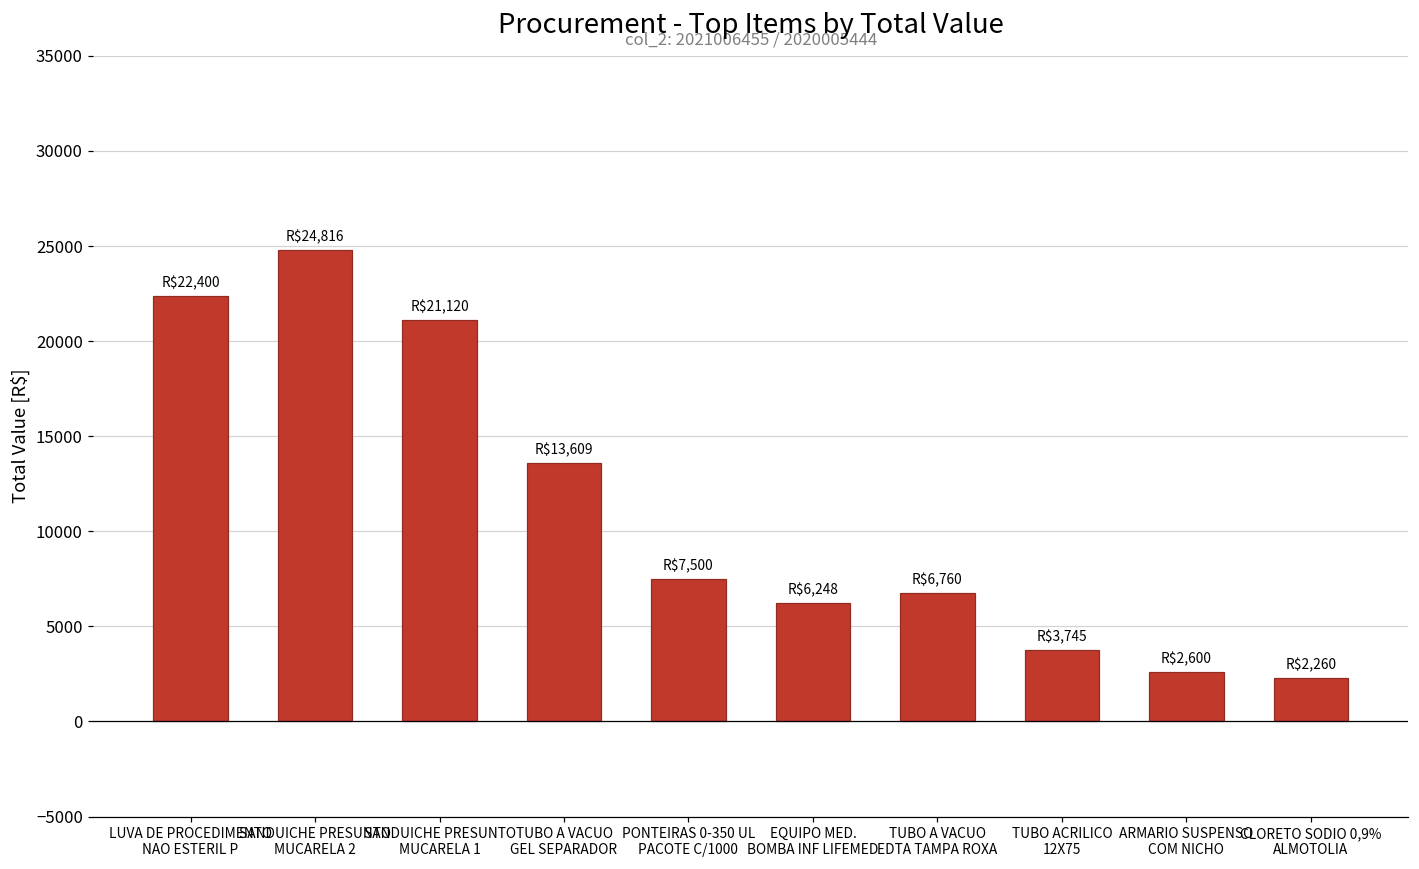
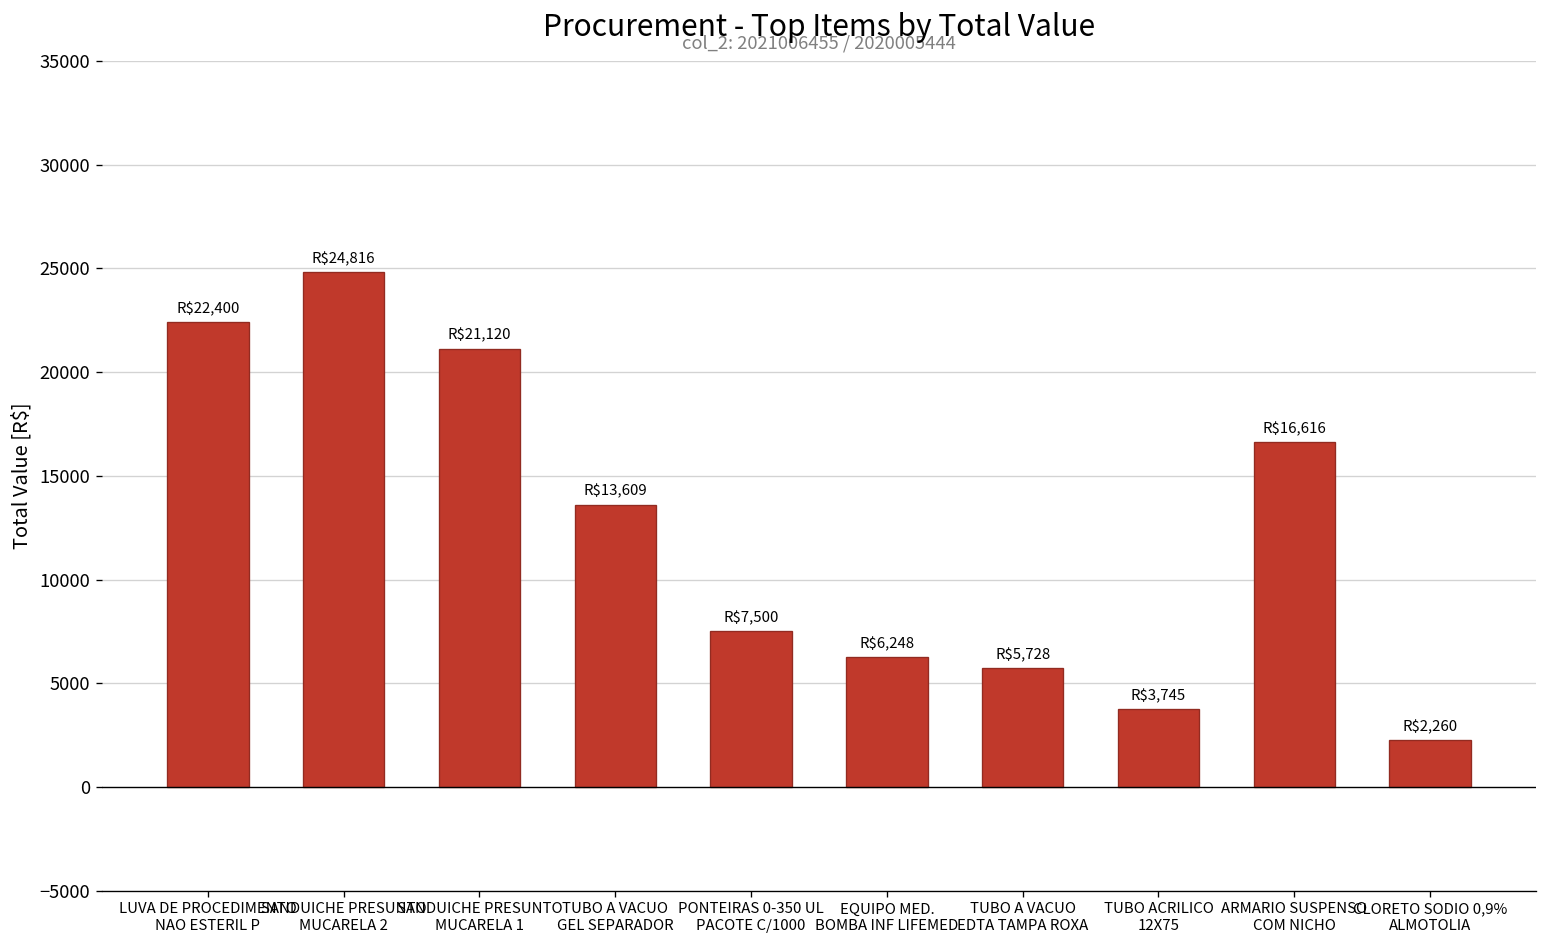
TUBO A VACUO EDTA TAMPA ROXA: $6,760 -> $5,728
ARMARIO SUSPENSO COM NICHO: $2,600 -> $16,616
